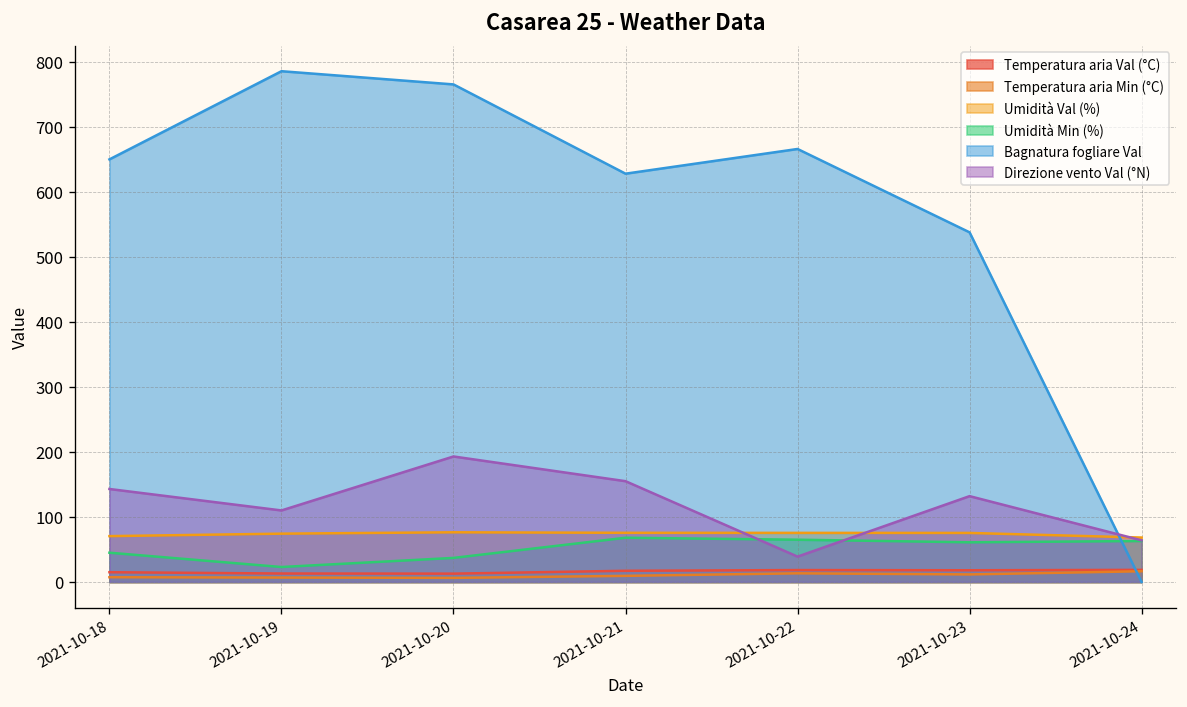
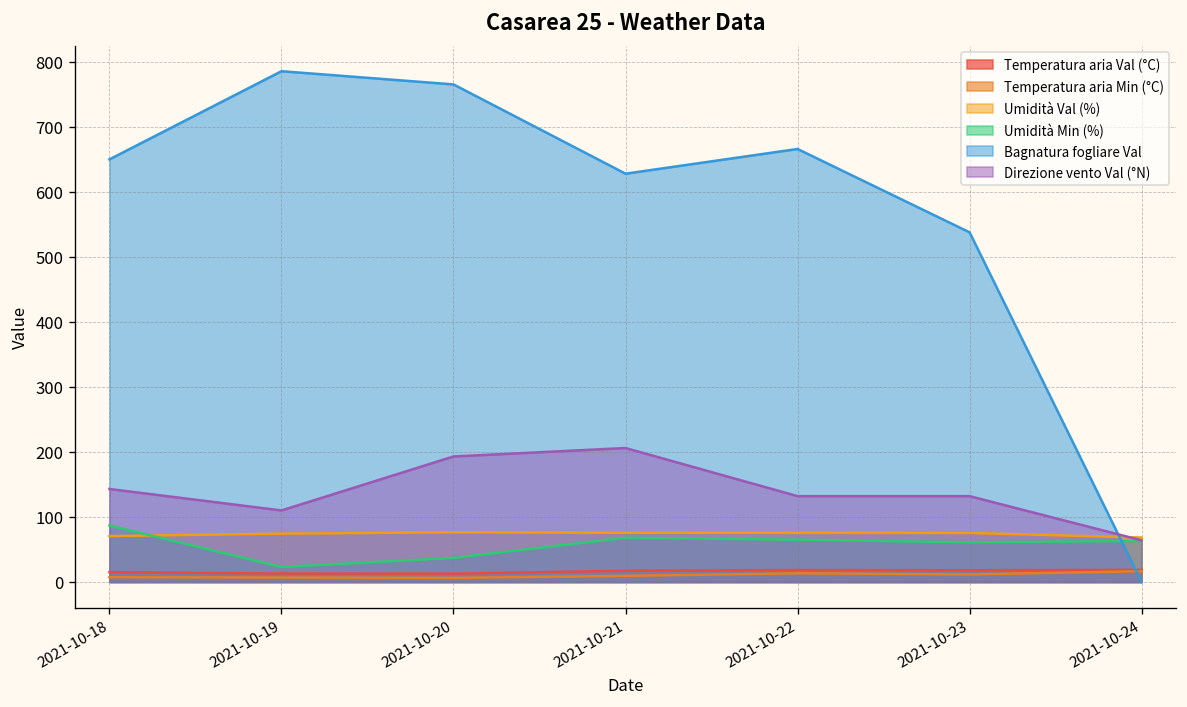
Umidità Min (%), 2021-10-18: 50 -> 90
Direzione vento Val (°N), 2021-10-21: 160 -> 210
Direzione vento Val (°N), 2021-10-22: 40 -> 130
